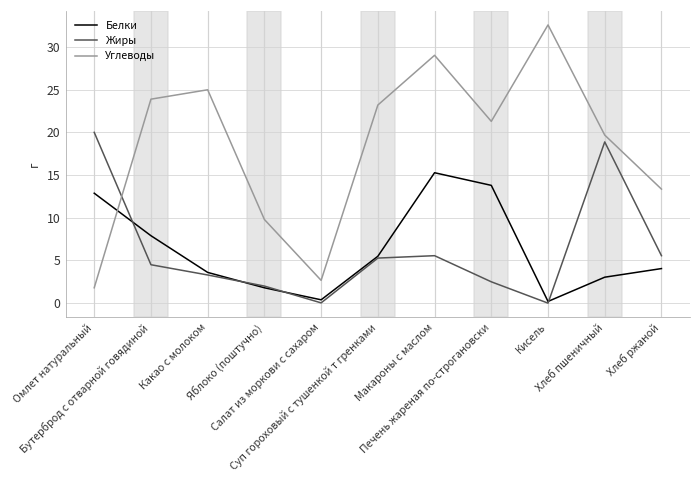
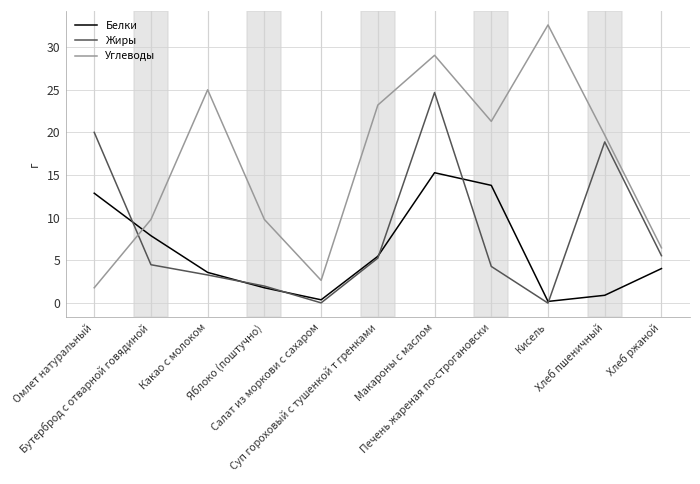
Углеводы, Бутерброд с отварной говядиной: 24 -> 10
Жиры, Макароны с маслом: 6 -> 25
Жиры, Печень жареная по-строгановски: 3 -> 4
Белки, Хлеб пшеничный: 3 -> 1
Углеводы, Хлеб ржаной: 13 -> 6
